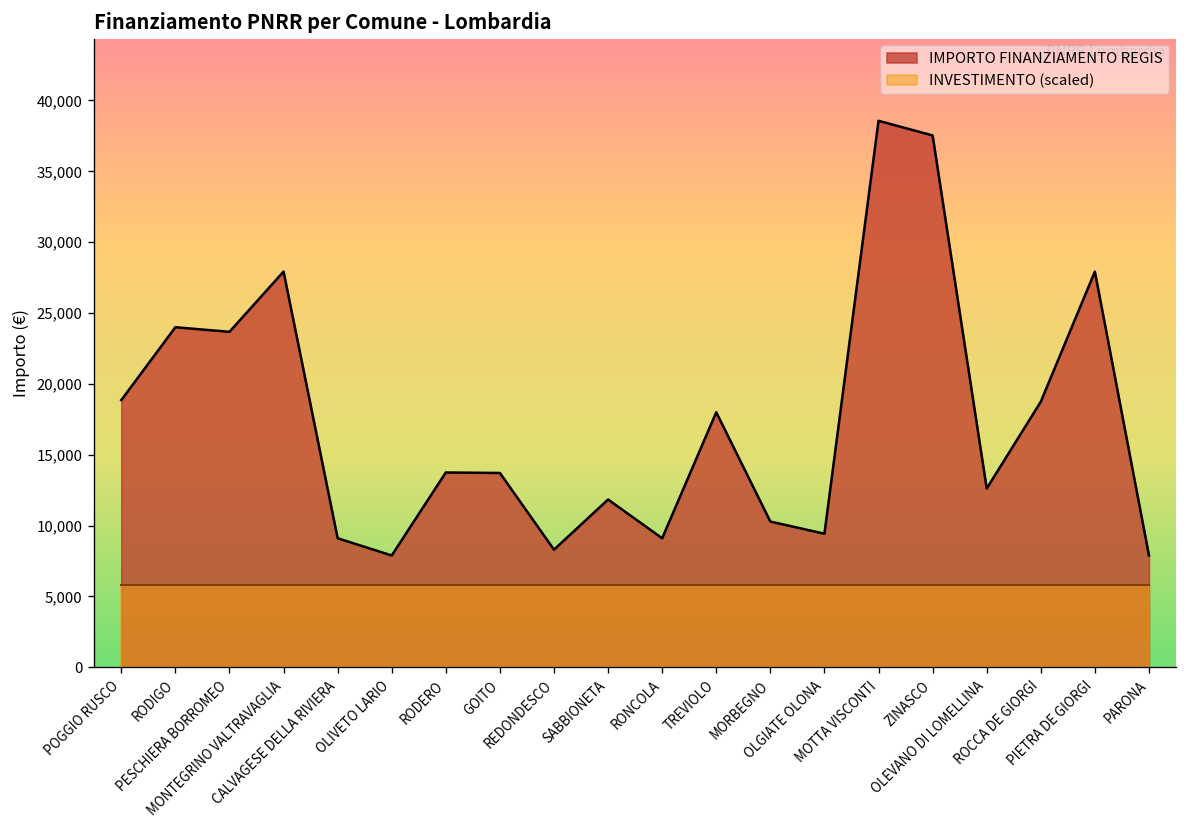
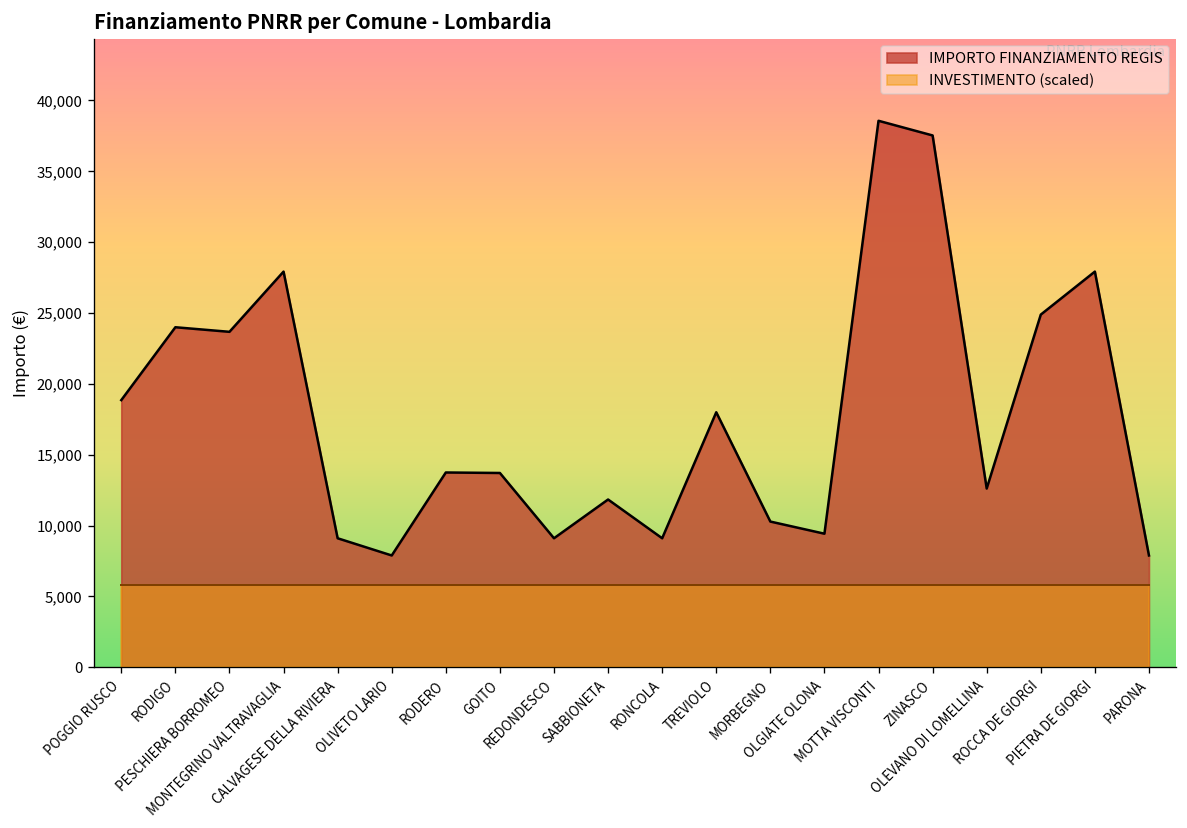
IMPORTO FINANZIAMENTO REGIS, REDONDESCO: 8,300 -> 9,100
IMPORTO FINANZIAMENTO REGIS, ROCCA DE GIORGI: 18,700 -> 24,900
